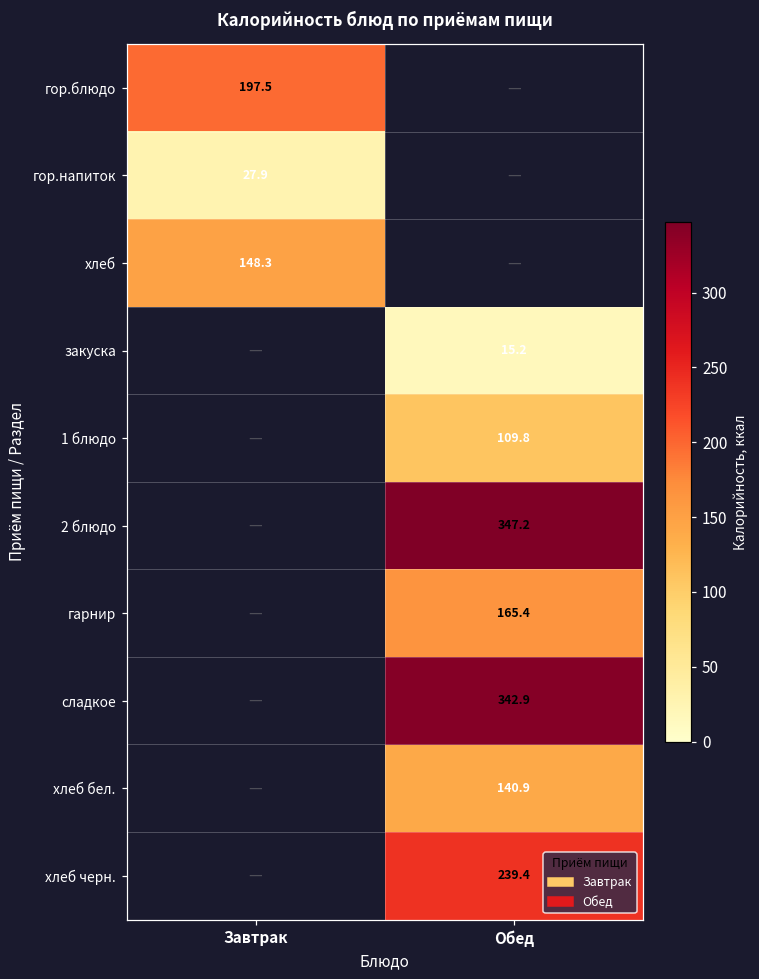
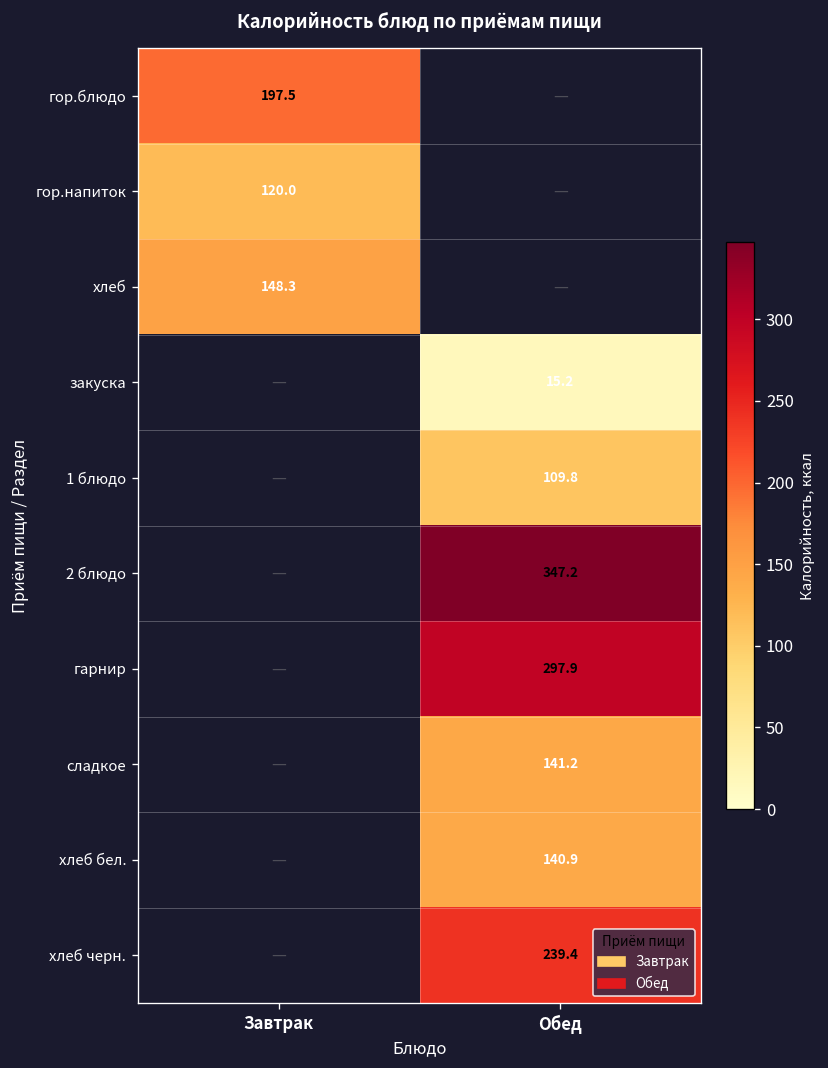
гор.напиток, Завтрак: 27.9 -> 120.0
гарнир, Обед: 165.4 -> 297.9
сладкое, Обед: 342.9 -> 141.2
